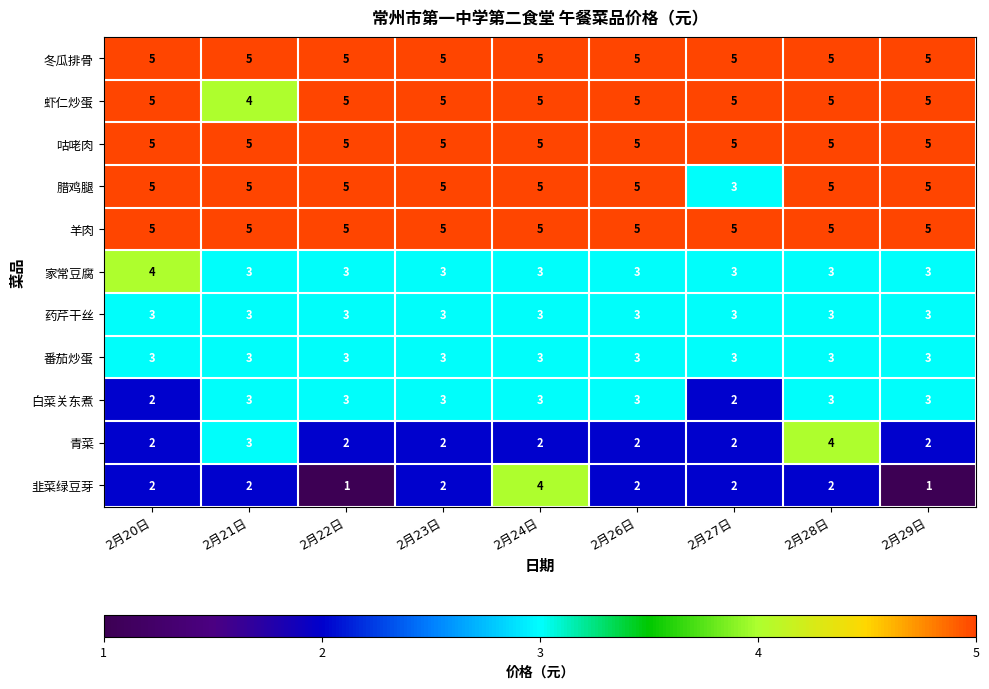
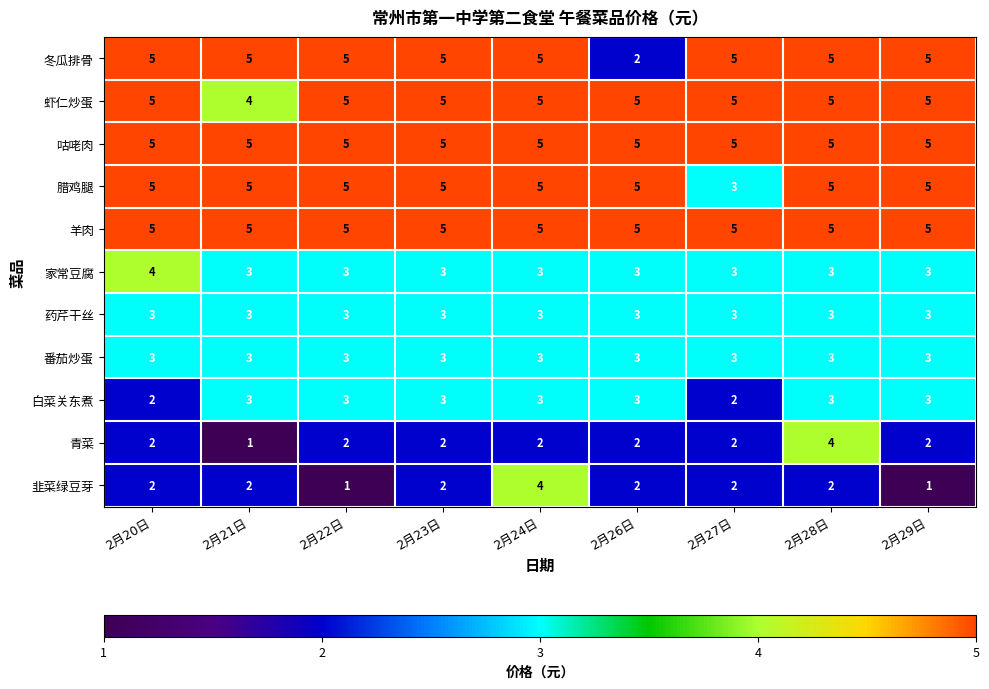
冬瓜排骨, 2月26日: 5 -> 2
青菜, 2月21日: 3 -> 1
